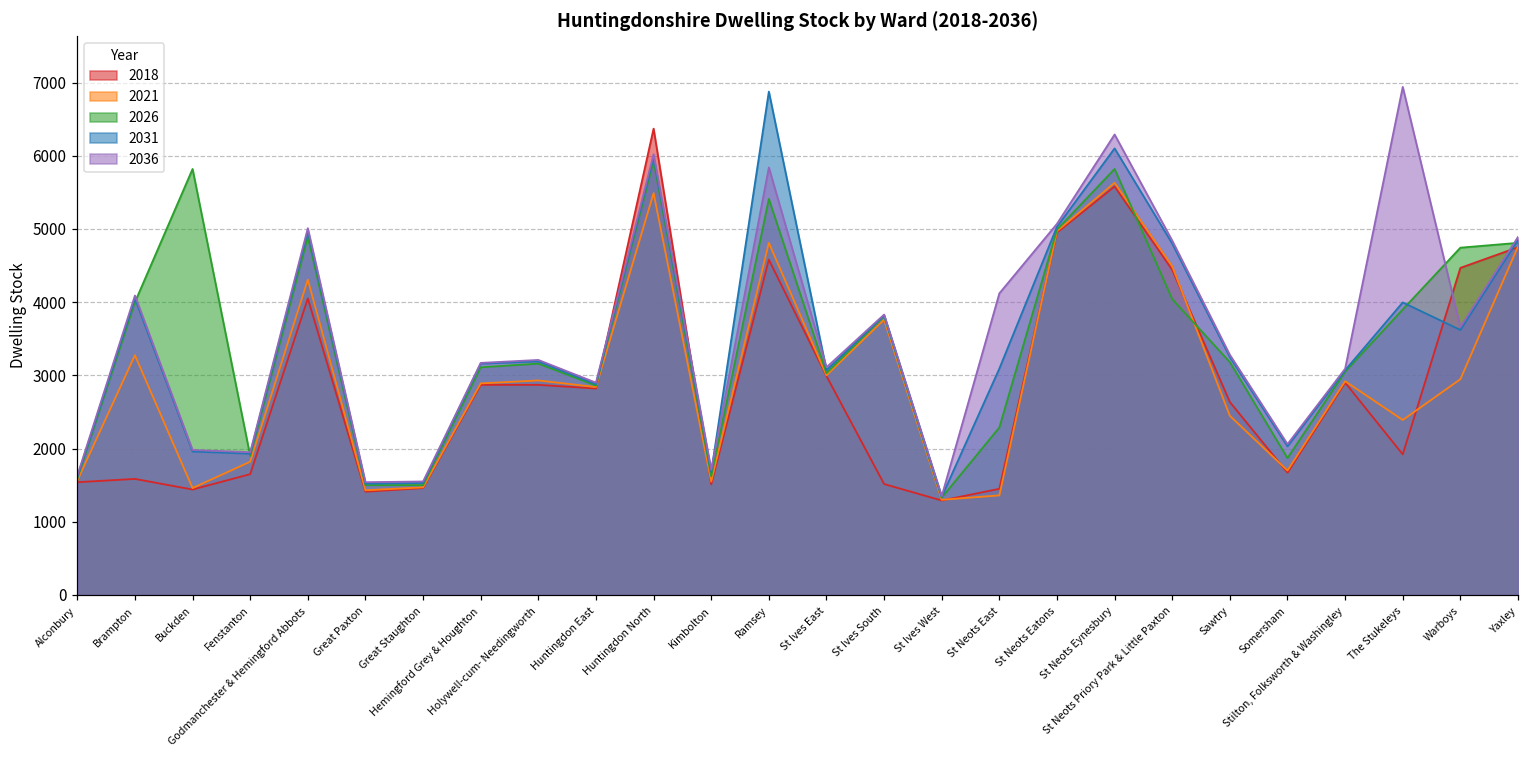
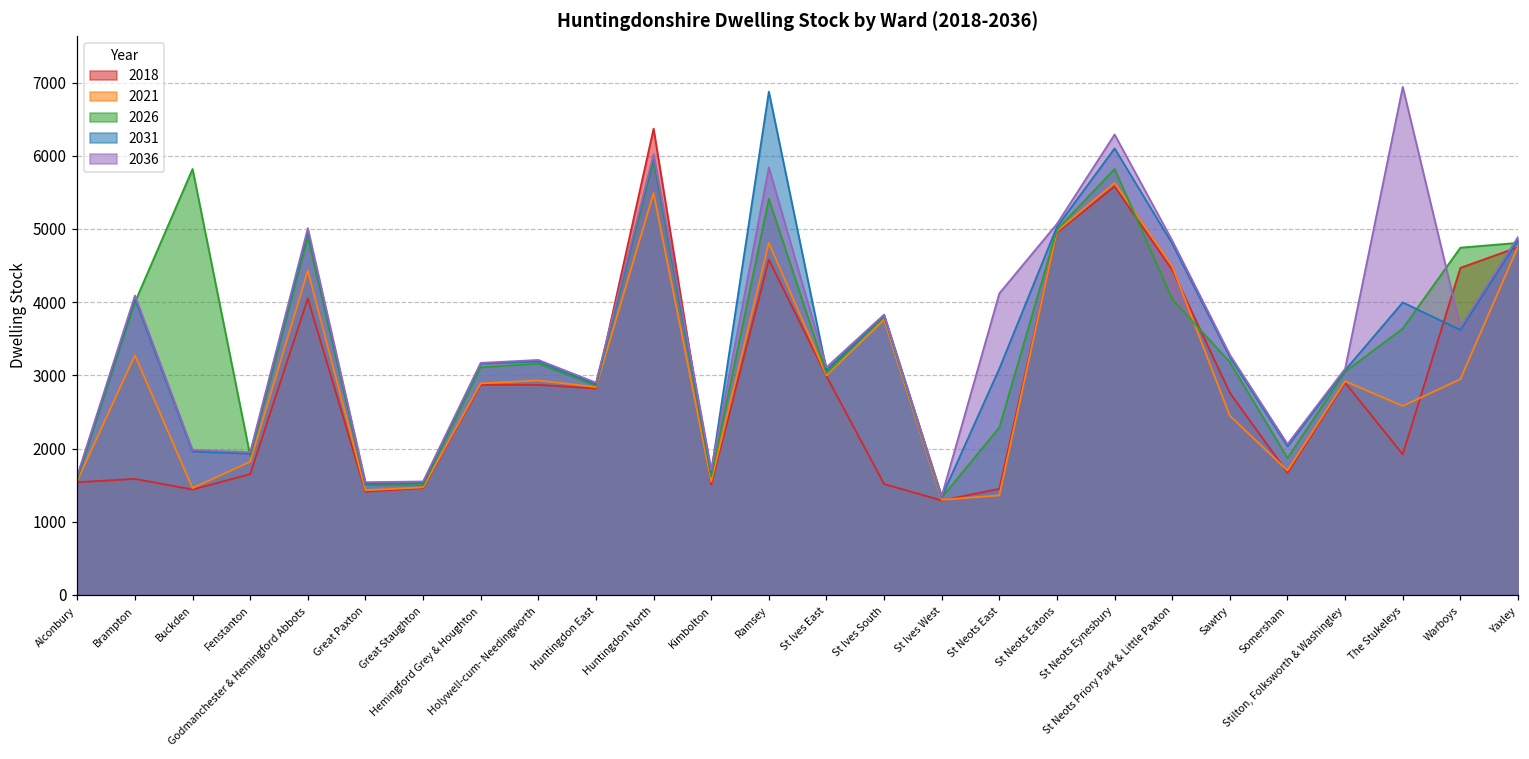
2021, Godmanchester & Hemingford Abbots: 4300 -> 4400
2018, Sawtry: 2600 -> 2800
2021, The Stukeleys: 2400 -> 2600
2026, The Stukeleys: 3900 -> 3600
